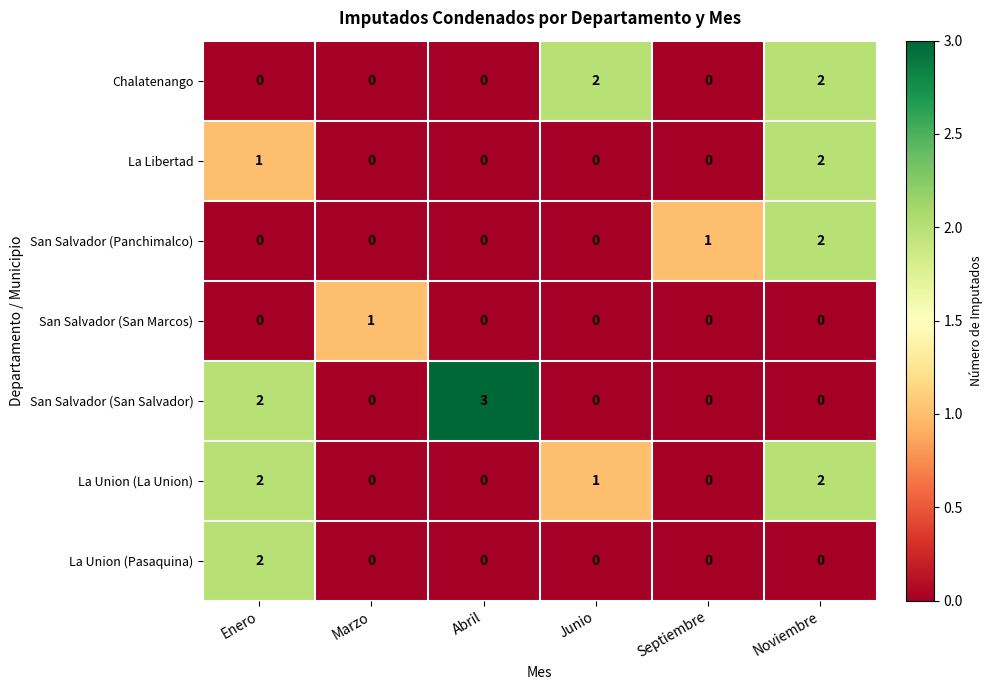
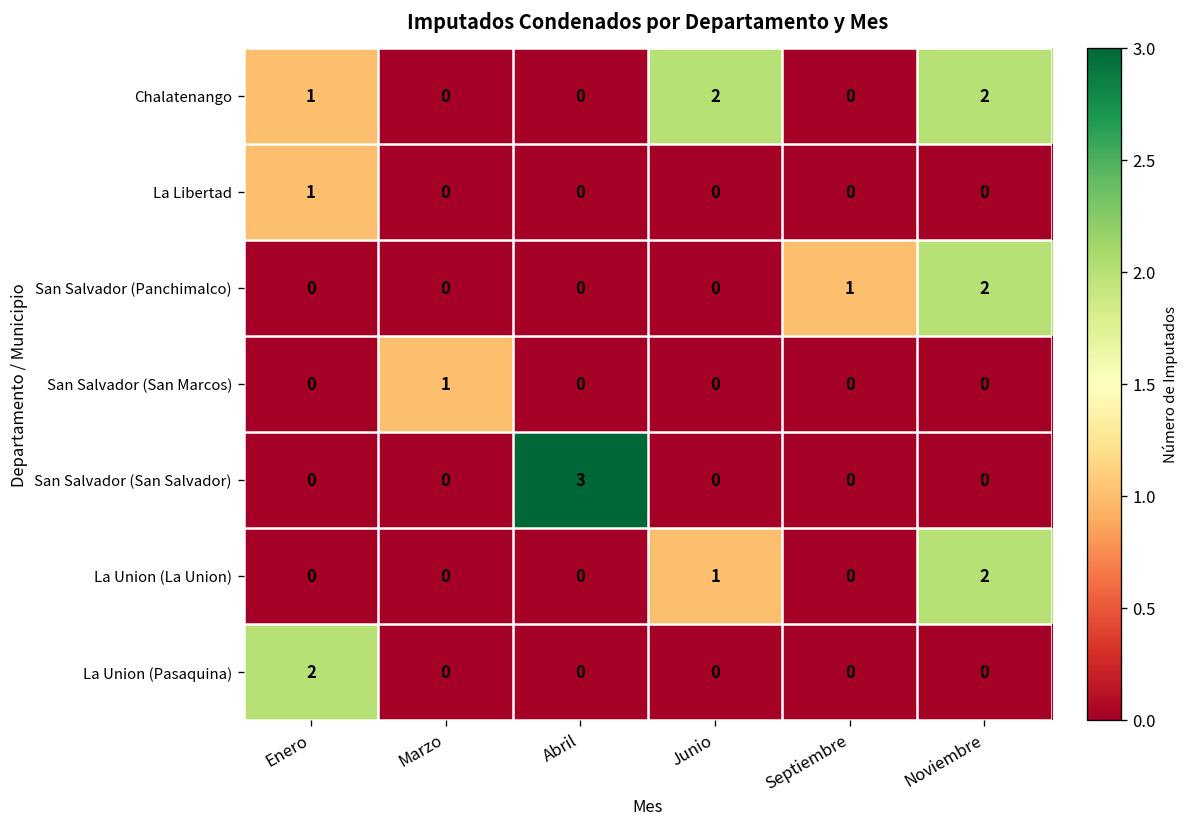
Chalatenango, Enero: 0 -> 1
La Libertad, Noviembre: 2 -> 0
San Salvador (San Salvador), Enero: 2 -> 0
La Union (La Union), Enero: 2 -> 0
